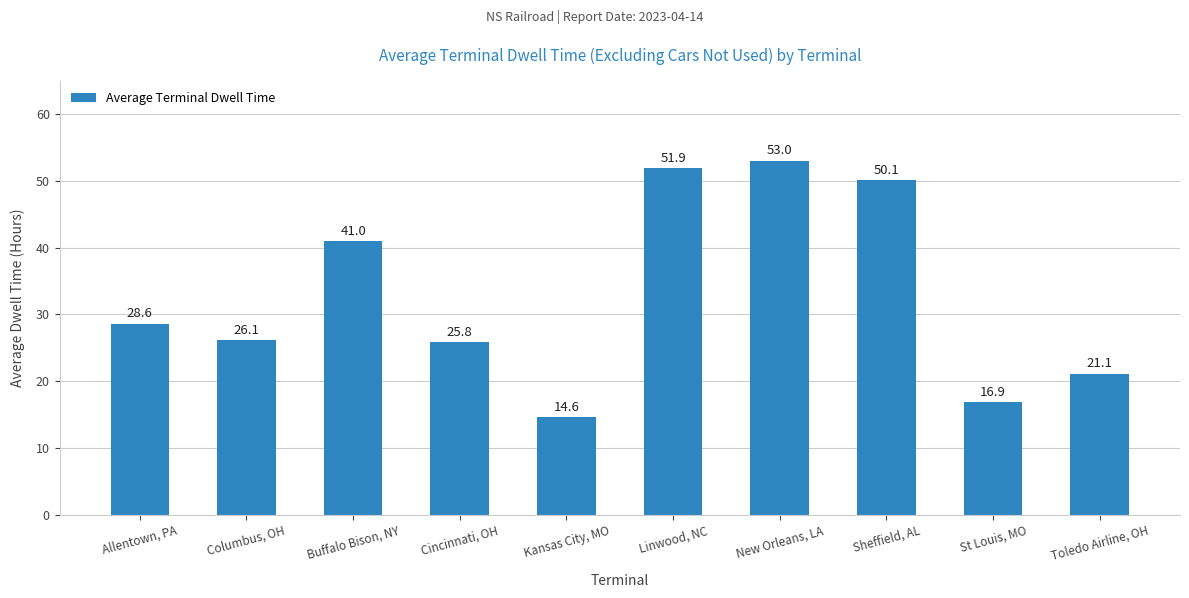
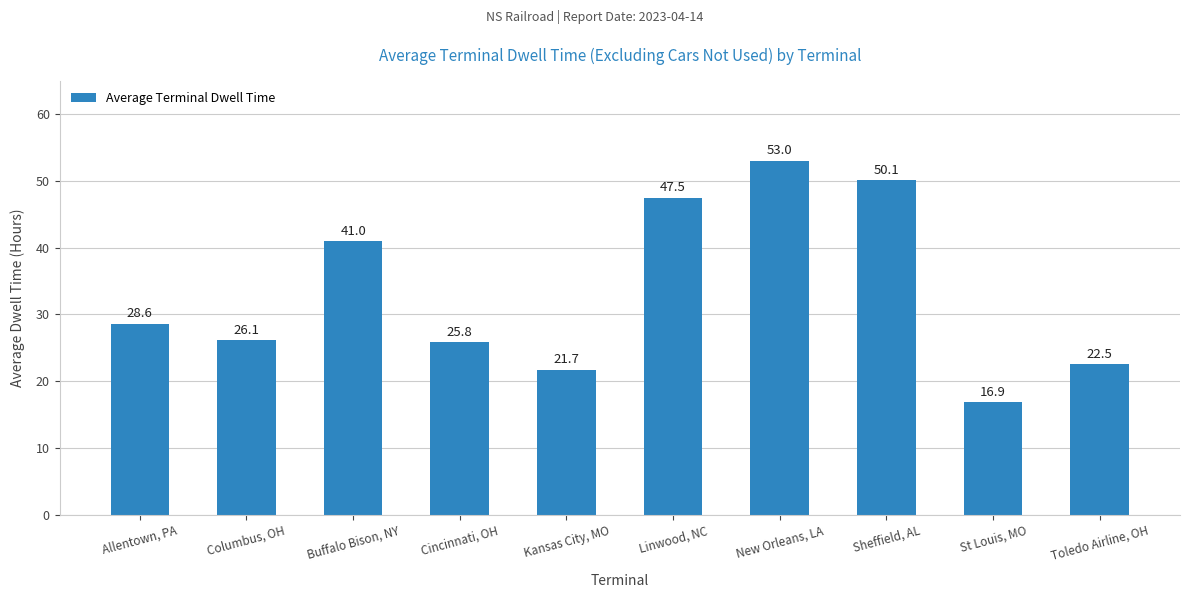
Kansas City, MO: 14.6 -> 21.7
Linwood, NC: 51.9 -> 47.5
Toledo Airline, OH: 21.1 -> 22.5
